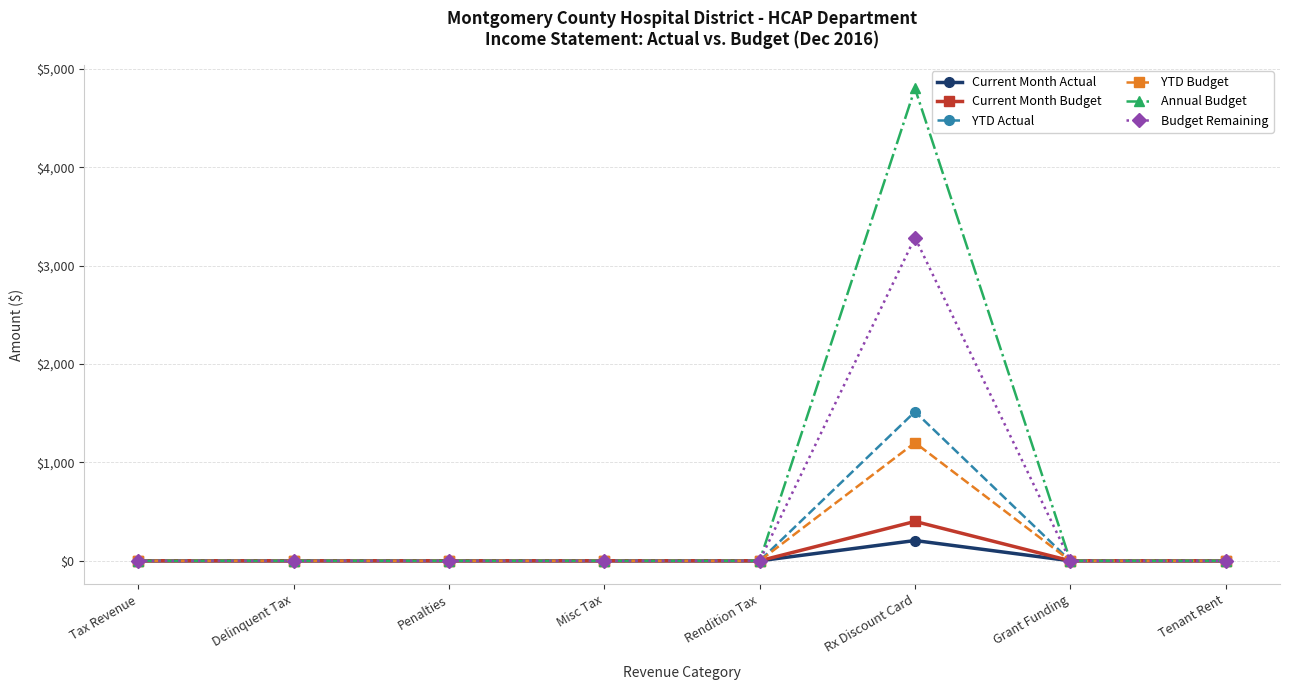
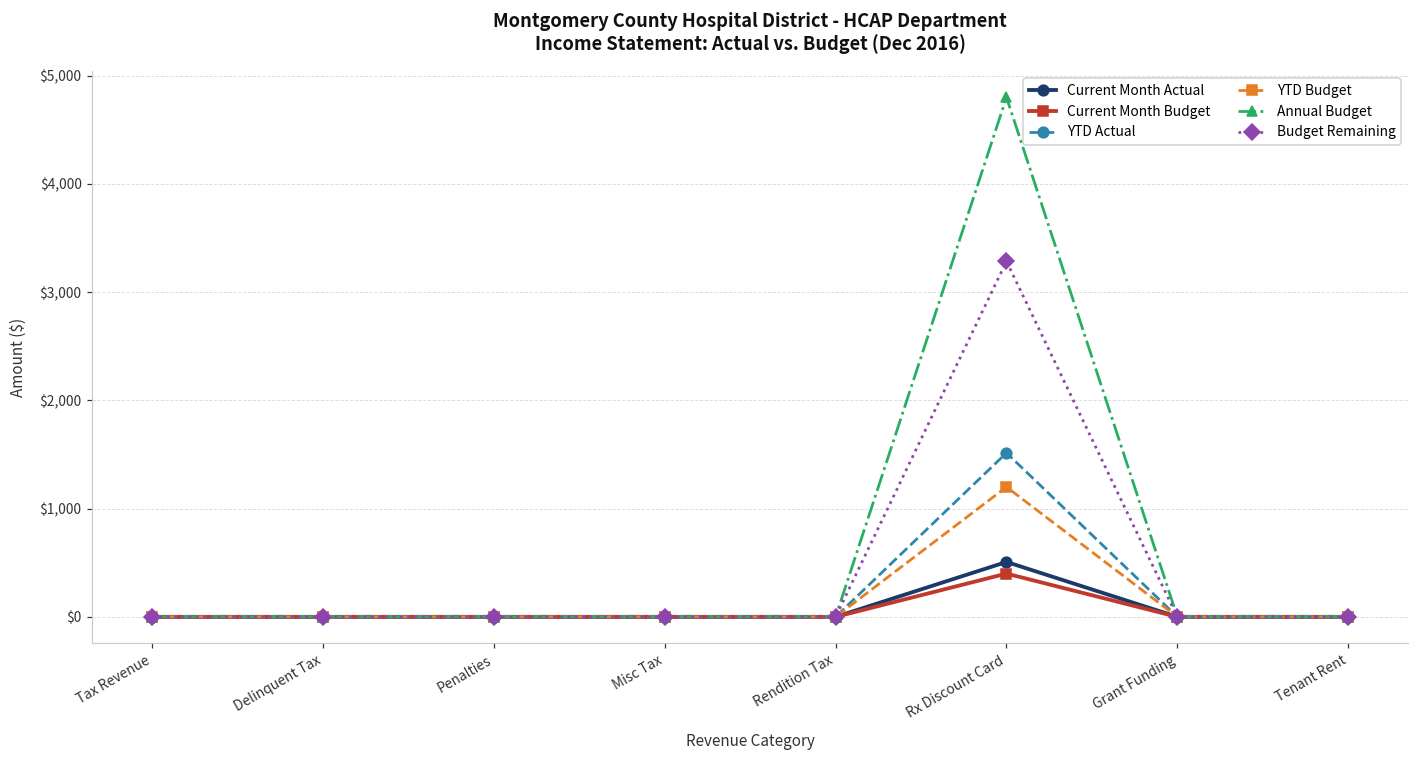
Current Month Actual, Rx Discount Card: $200 -> $500
